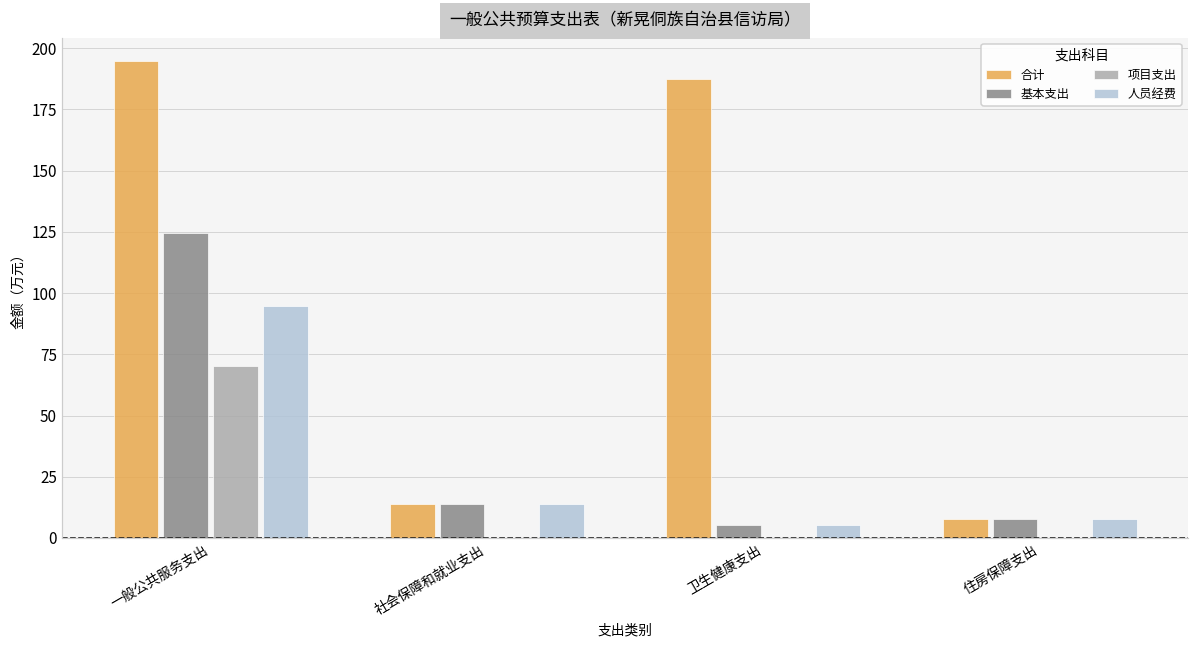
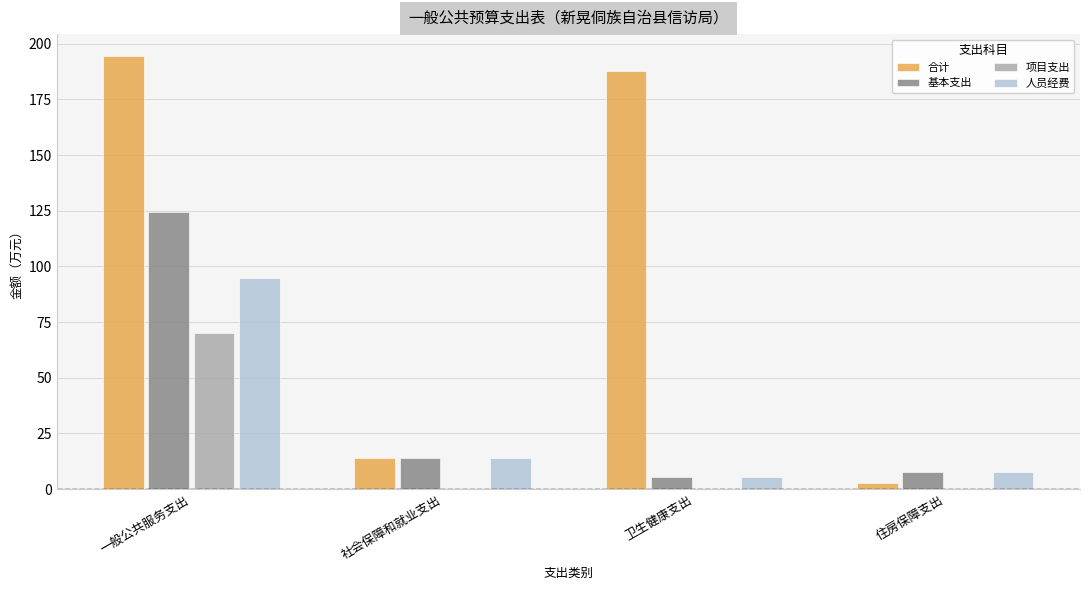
合计, 住房保障支出: 8 -> 3
